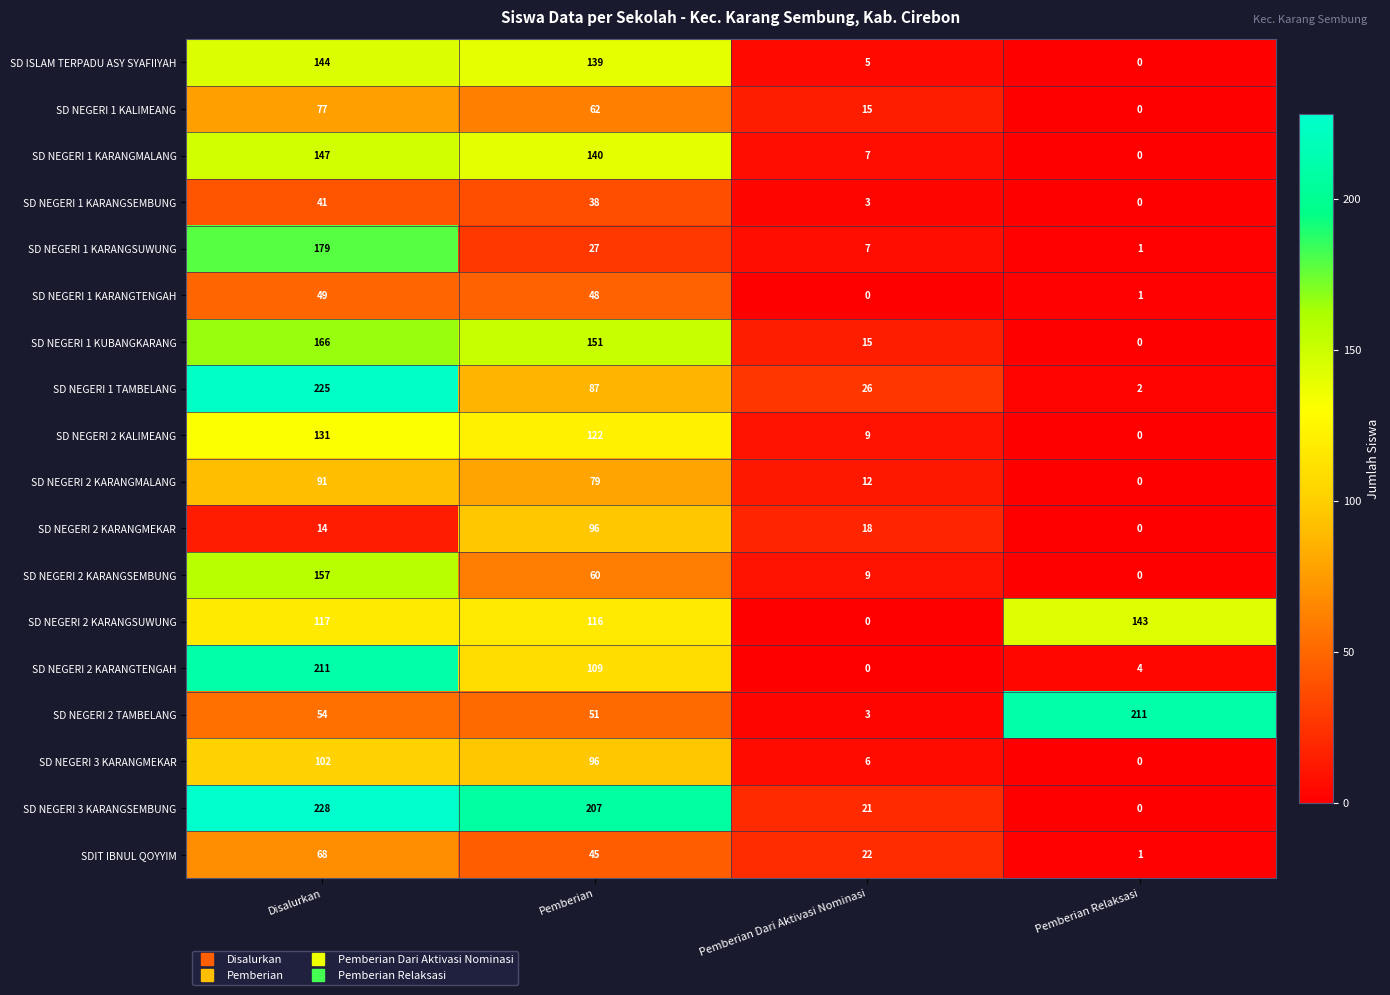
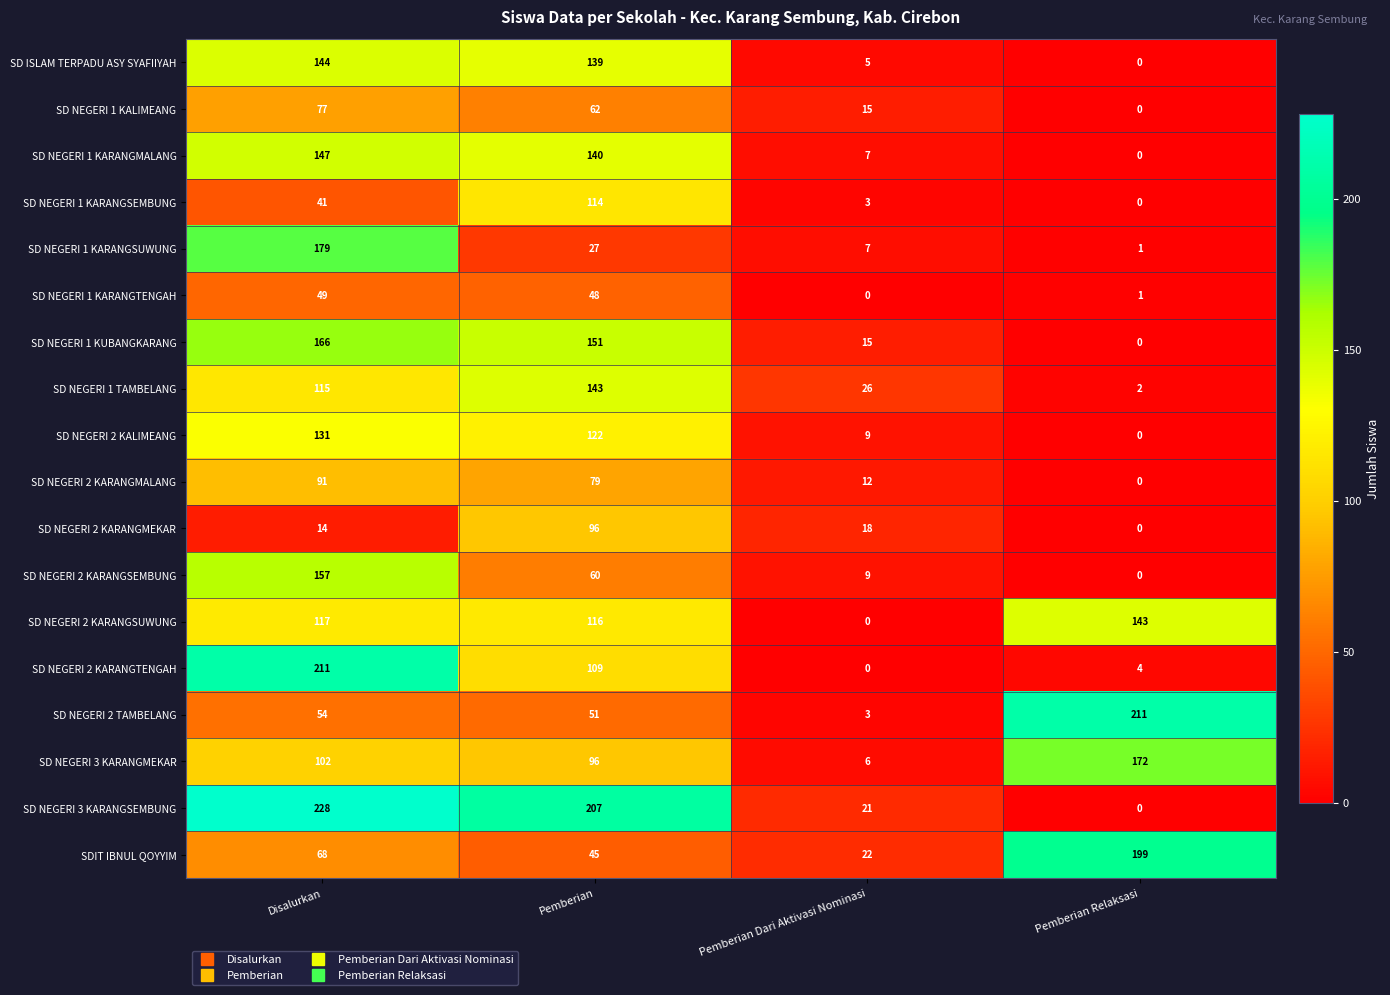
SD NEGERI 1 KARANGSEMBUNG, Pemberian: 38 -> 114
SD NEGERI 1 TAMBELANG, Disalurkan: 225 -> 115
SD NEGERI 1 TAMBELANG, Pemberian: 87 -> 143
SD NEGERI 3 KARANGMEKAR, Pemberian Relaksasi: 0 -> 172
SDIT IBNUL QOYYIM, Pemberian Relaksasi: 1 -> 199
